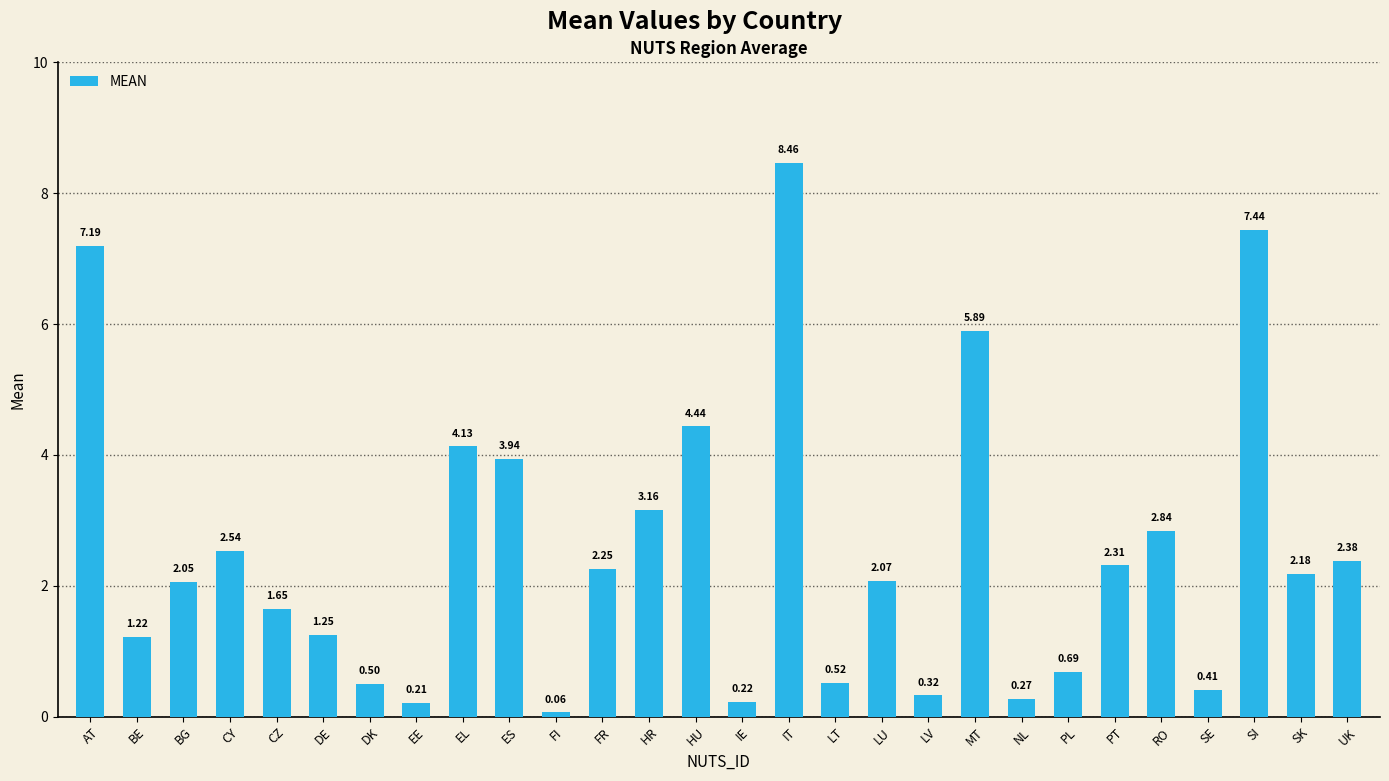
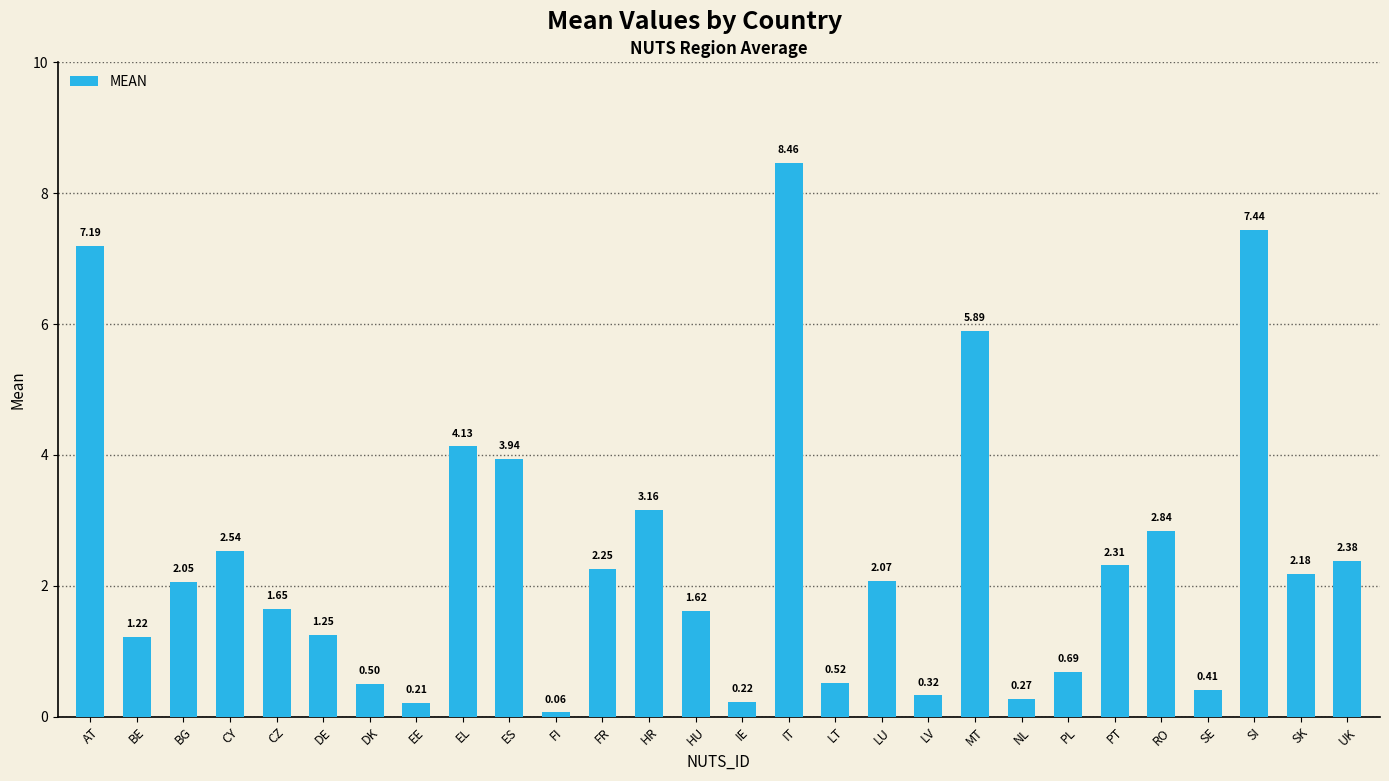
HU: 4.44 -> 1.62
